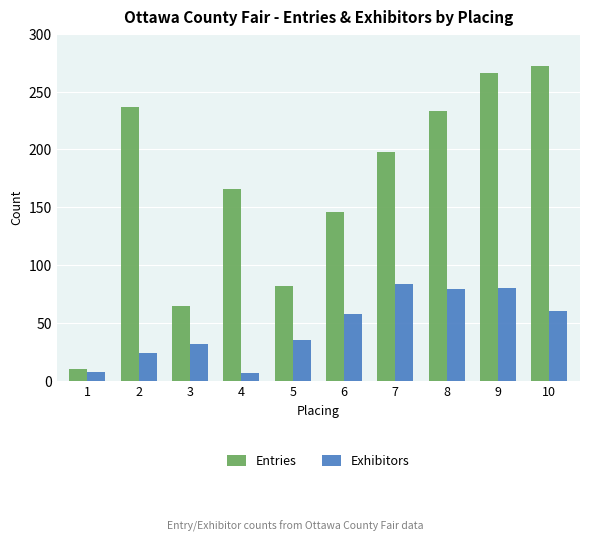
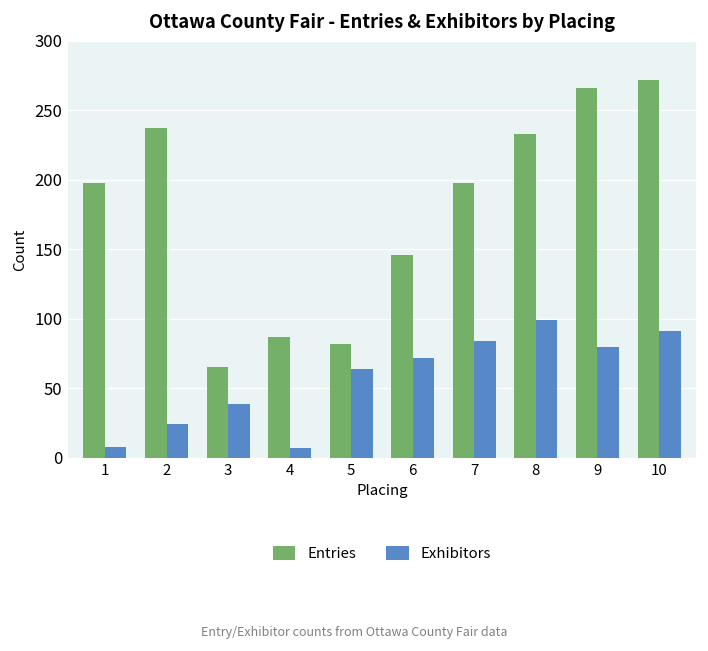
Entries, 1: 10 -> 198
Exhibitors, 3: 32 -> 39
Entries, 4: 166 -> 87
Exhibitors, 5: 35 -> 64
Exhibitors, 6: 58 -> 72
Exhibitors, 8: 79 -> 99
Exhibitors, 10: 60 -> 91
